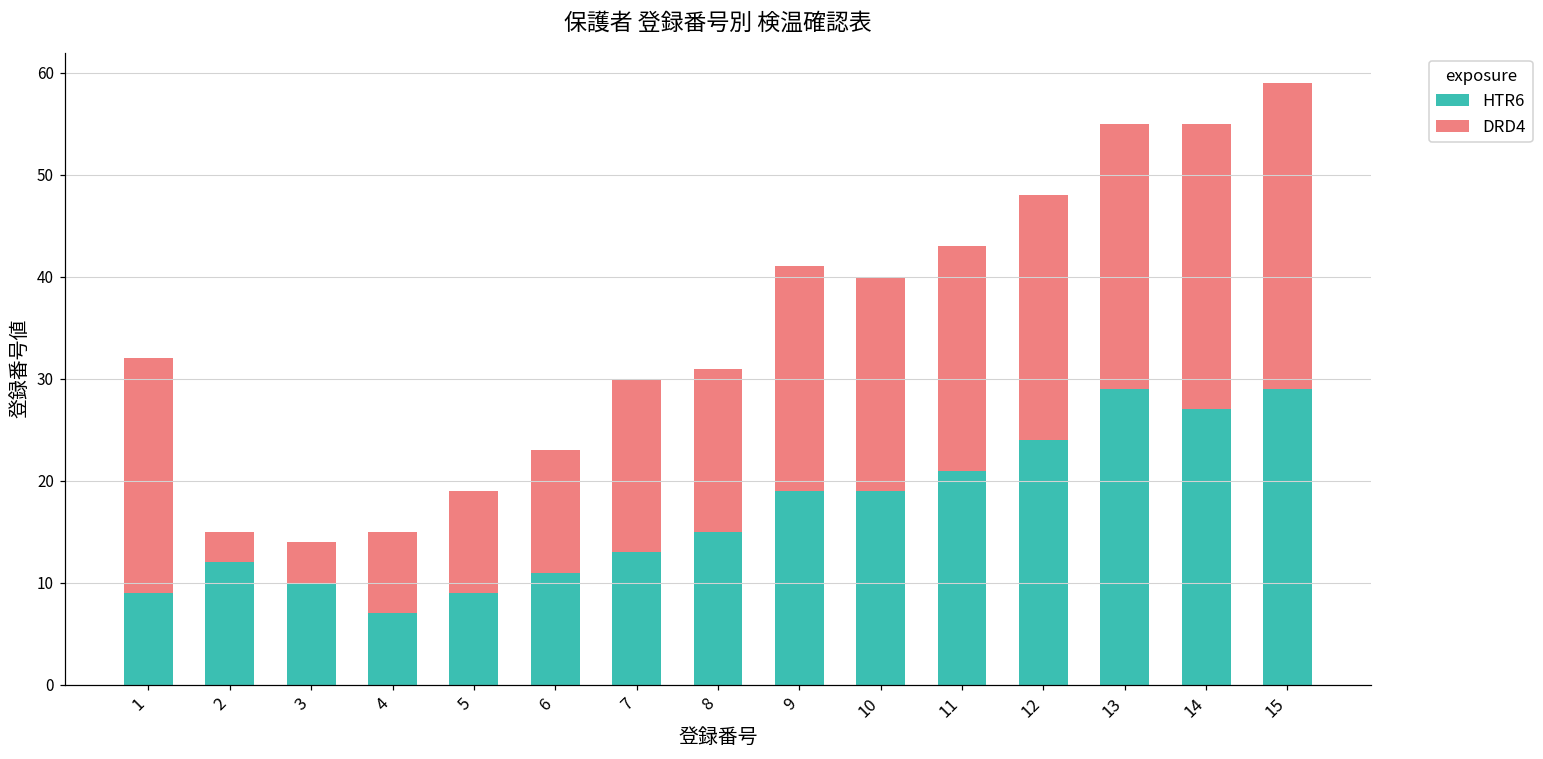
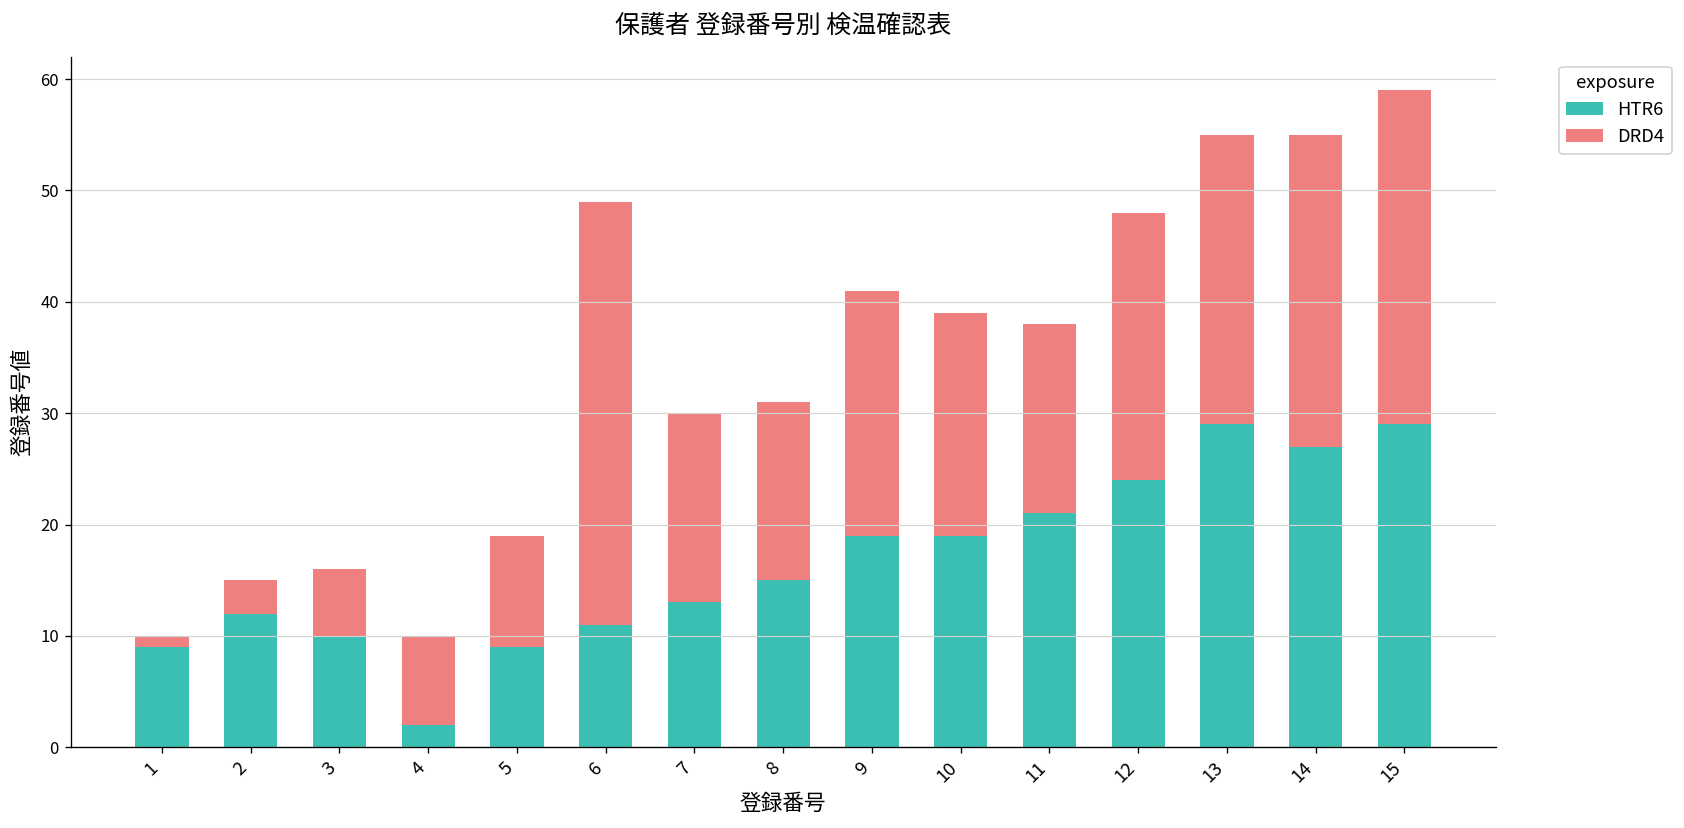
DRD4, 1: 23 -> 1
DRD4, 3: 4 -> 6
HTR6, 4: 7 -> 2
DRD4, 6: 12 -> 38
DRD4, 10: 21 -> 20
DRD4, 11: 22 -> 17
